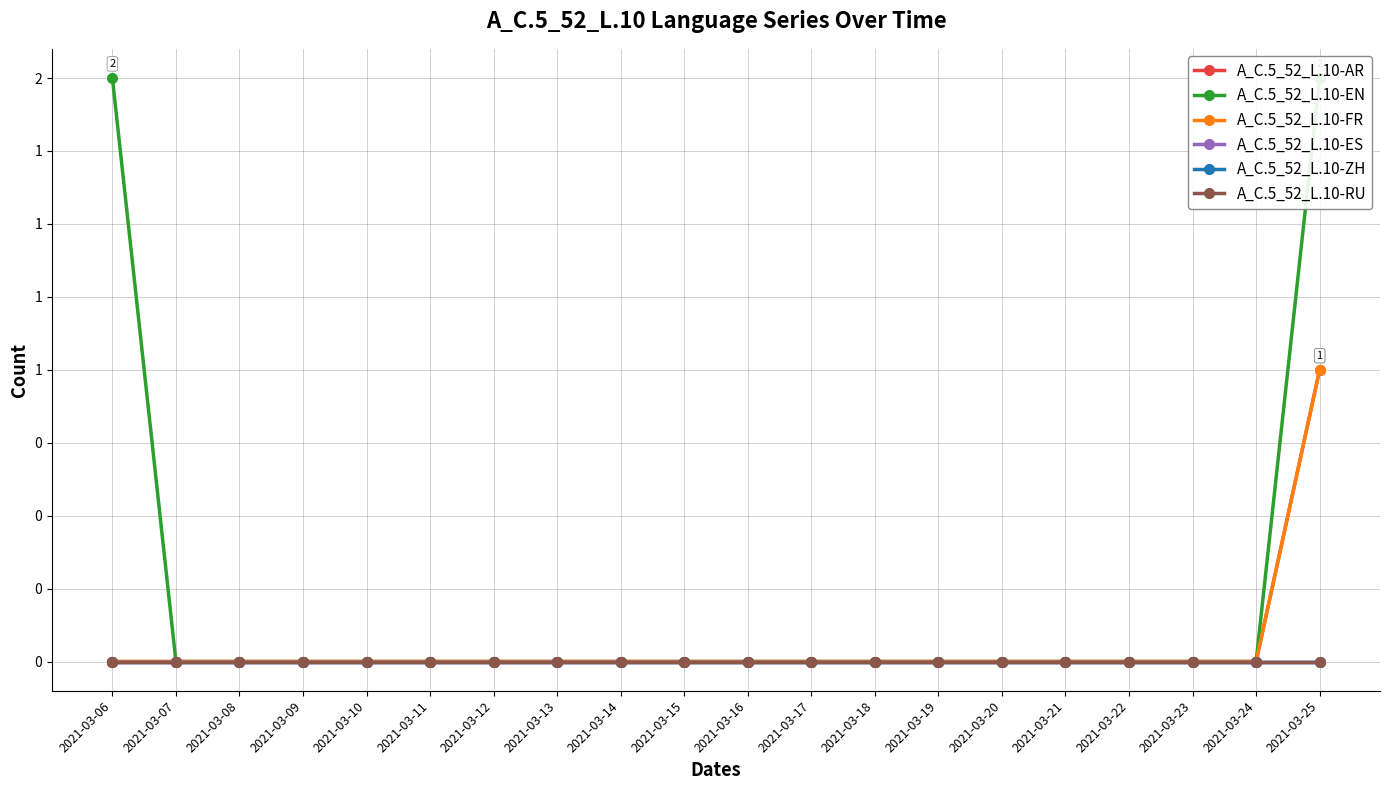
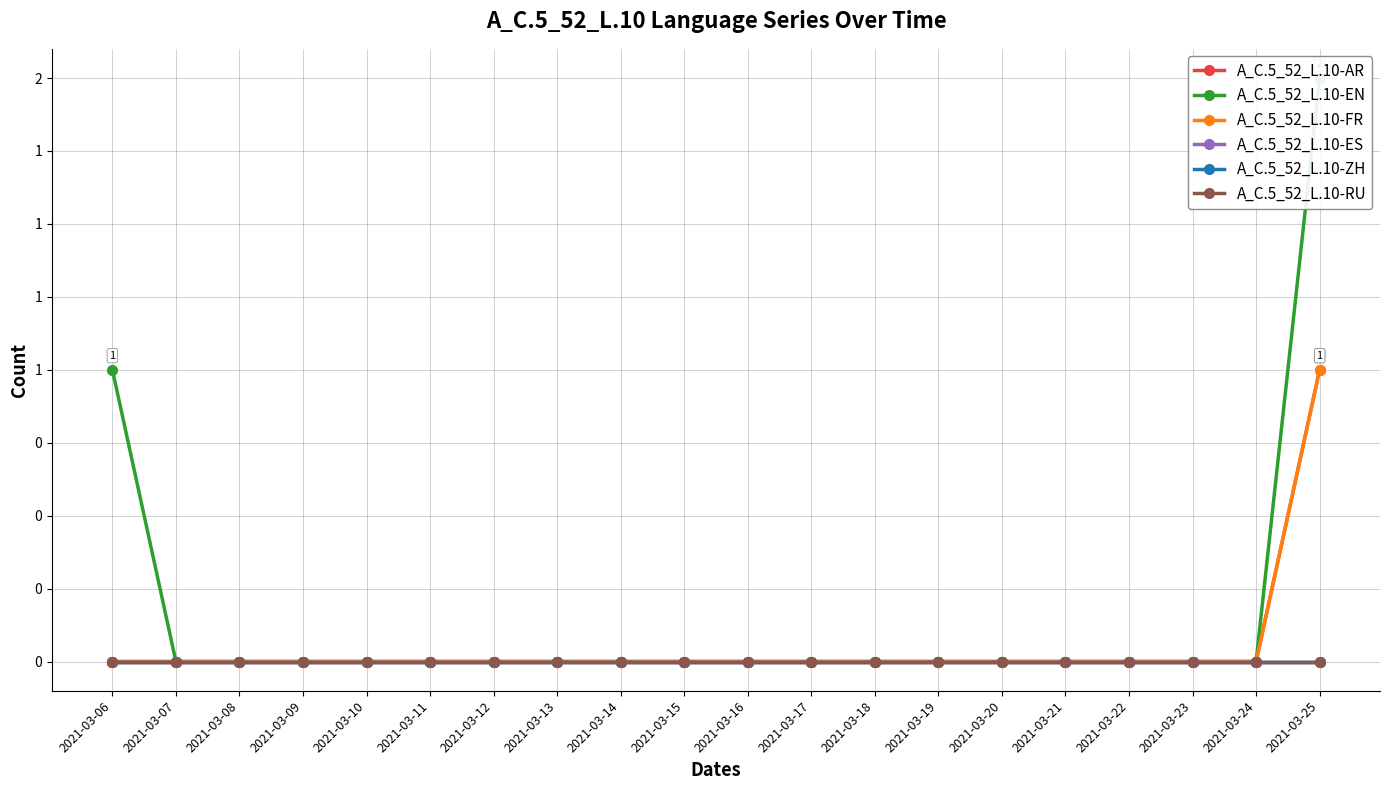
A_C.5_52_L.10-EN, 2021-03-06: 2 -> 1
